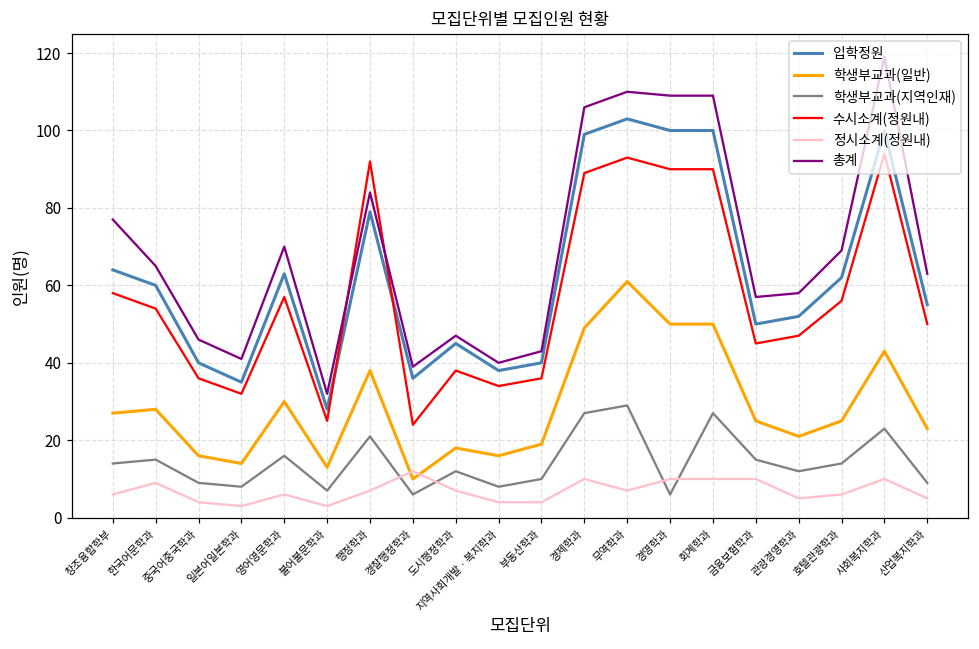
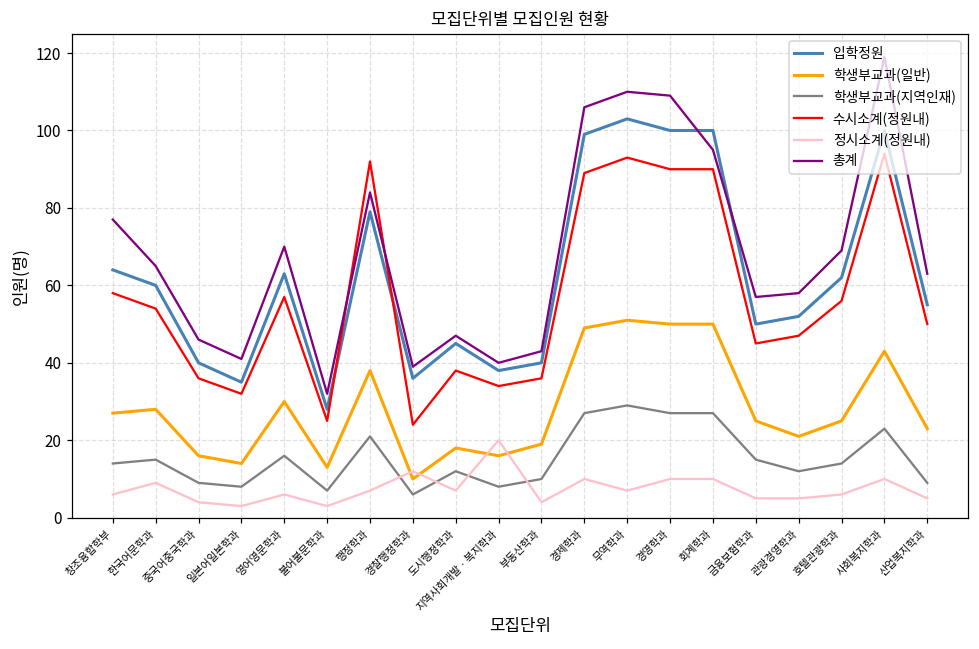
정시소계(정원내), 지역사회개발ㆍ복지학과: 4 -> 20
학생부교과(일반), 무역학과: 61 -> 51
학생부교과(지역인재), 경영학과: 6 -> 27
총계, 회계학과: 109 -> 95
정시소계(정원내), 금융보험학과: 10 -> 5
